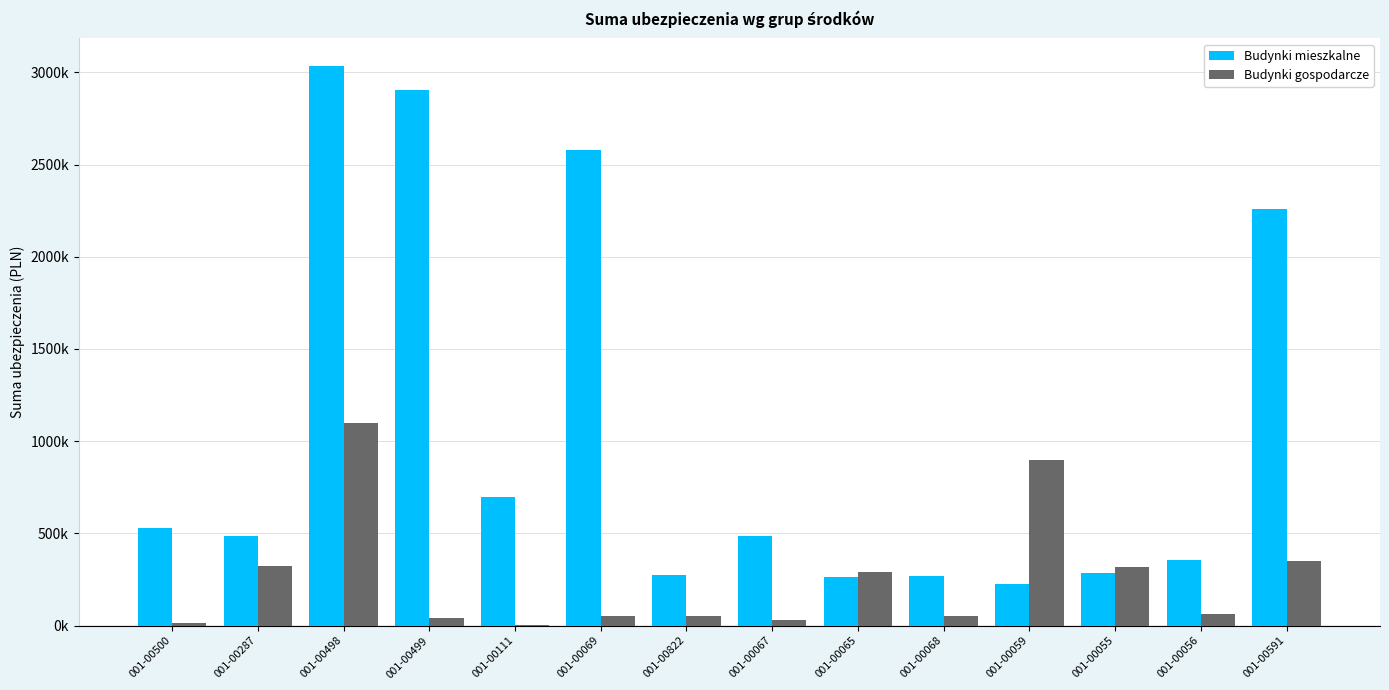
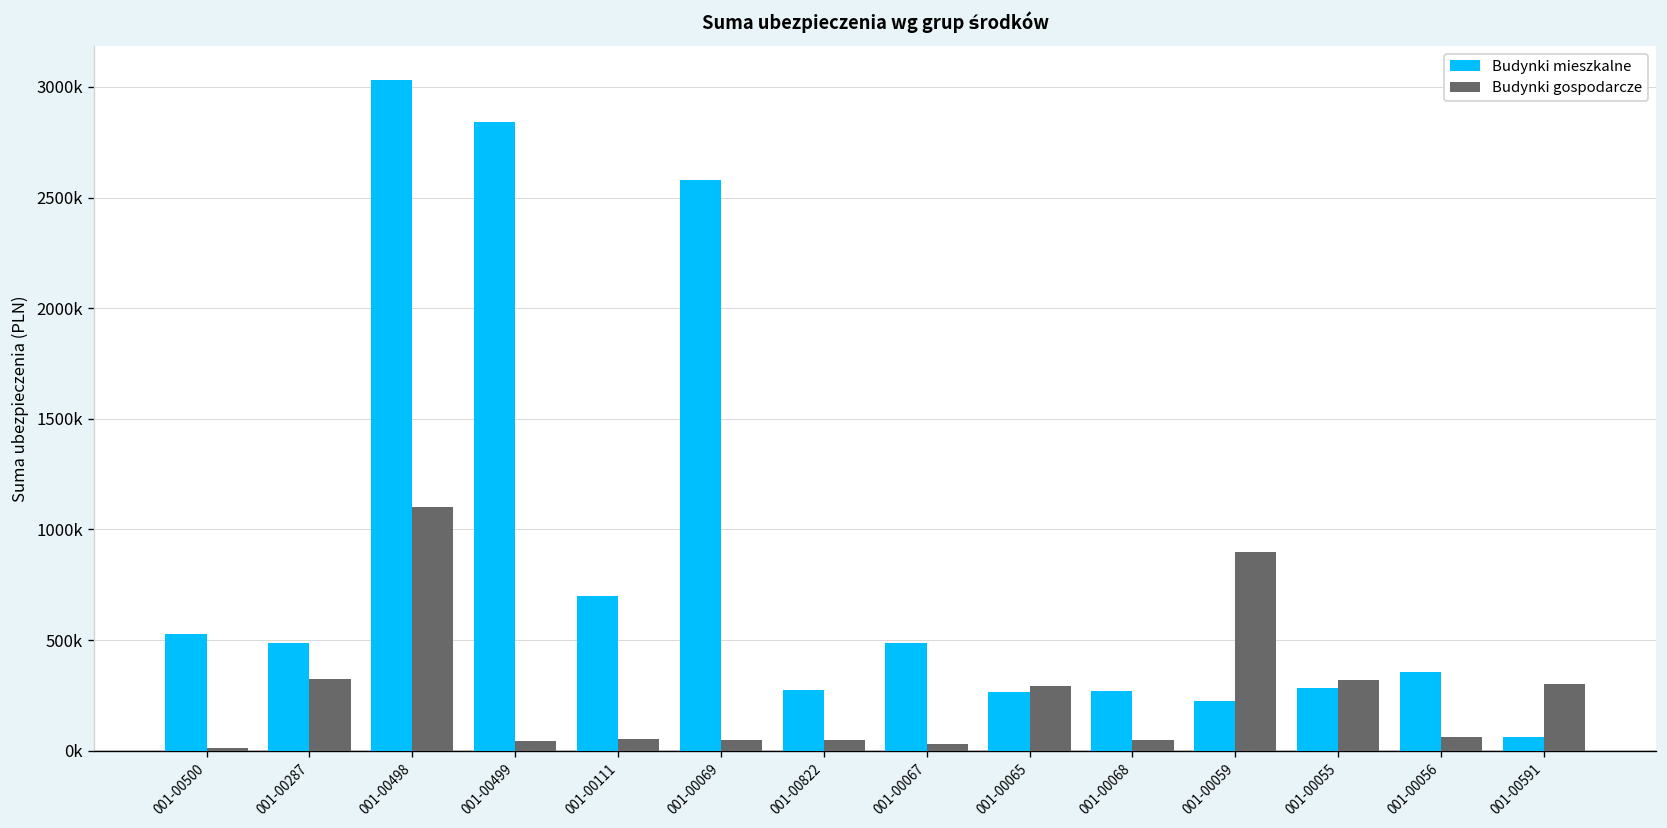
Budynki mieszkalne, 001-00499: 2900000 -> 2840000
Budynki gospodarcze, 001-00111: 0 -> 50000
Budynki mieszkalne, 001-00591: 2260000 -> 60000
Budynki gospodarcze, 001-00591: 350000 -> 300000
